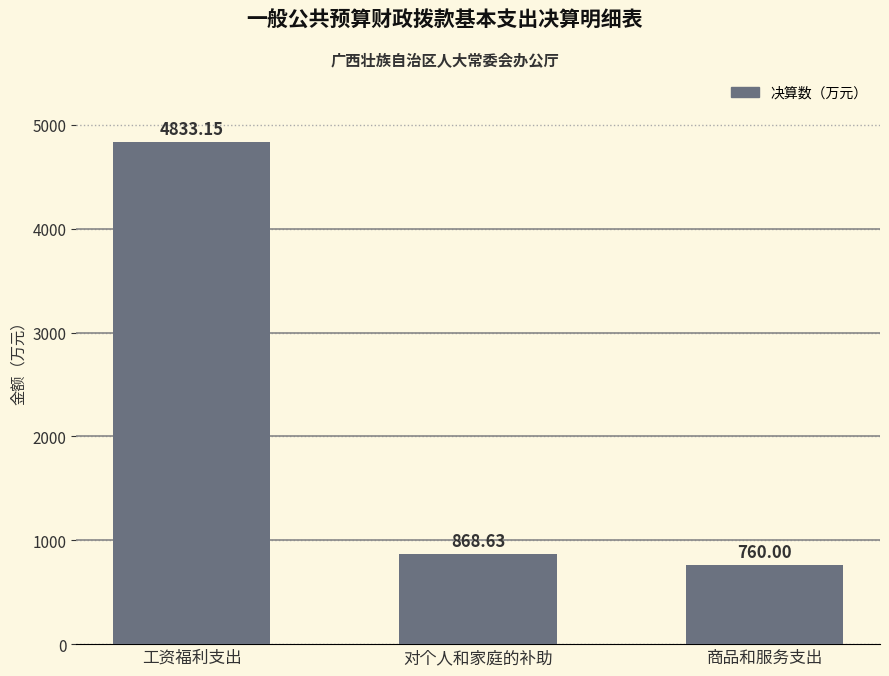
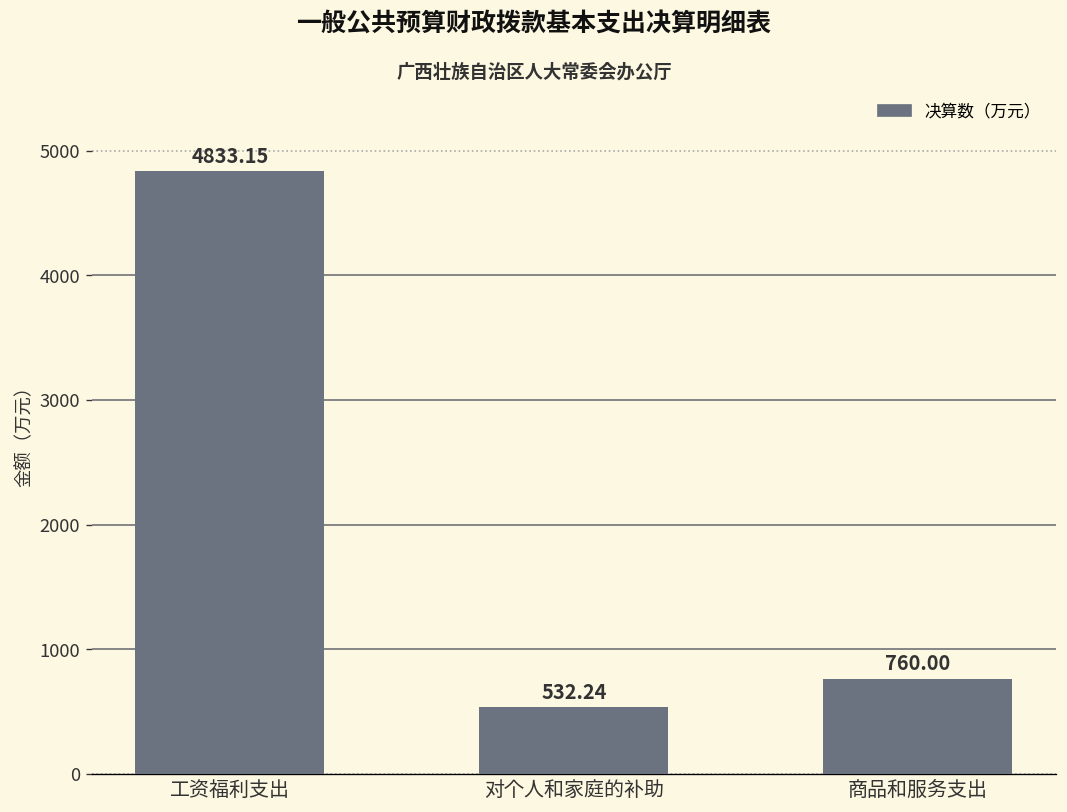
对个人和家庭的补助: 868.63 -> 532.24
